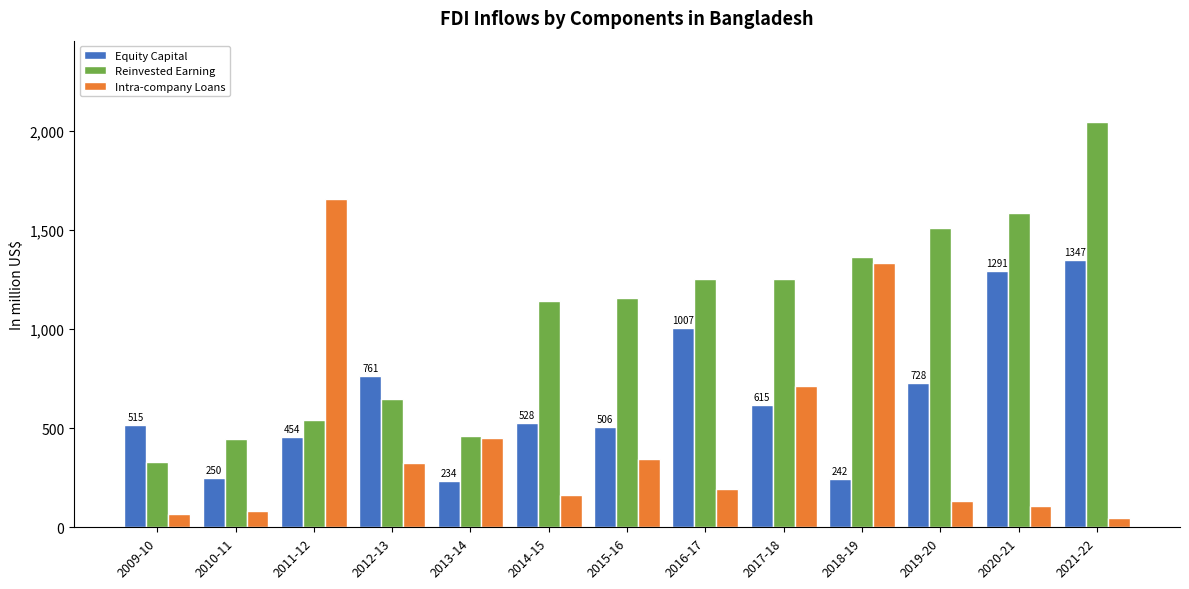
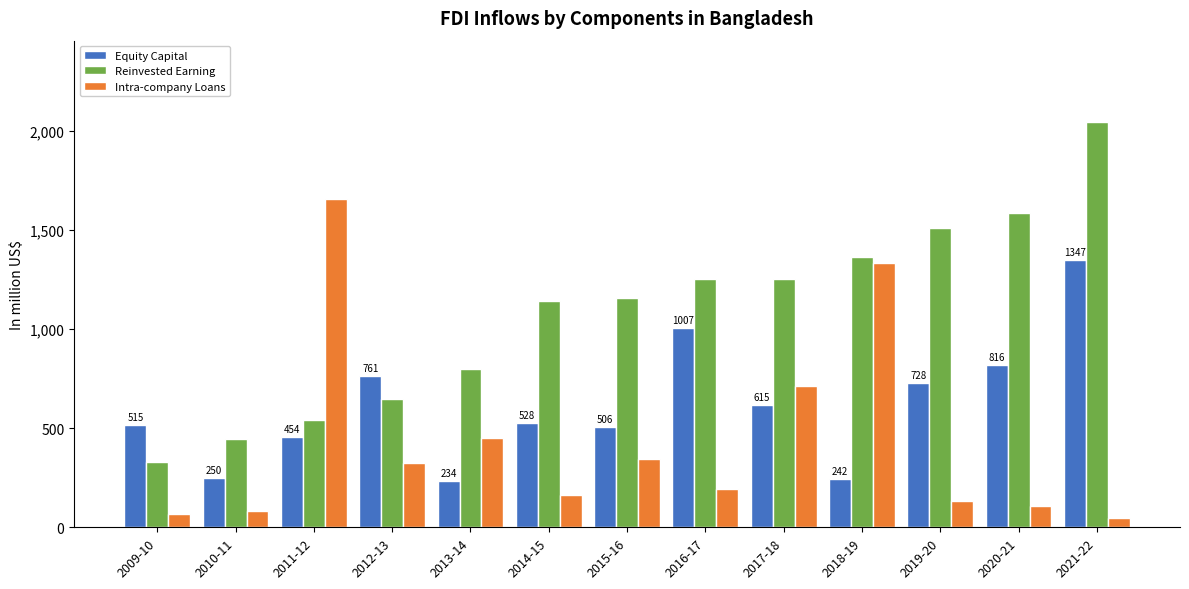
Reinvested Earning, 2013-14: 460 -> 800
Equity Capital, 2020-21: 1291 -> 816
